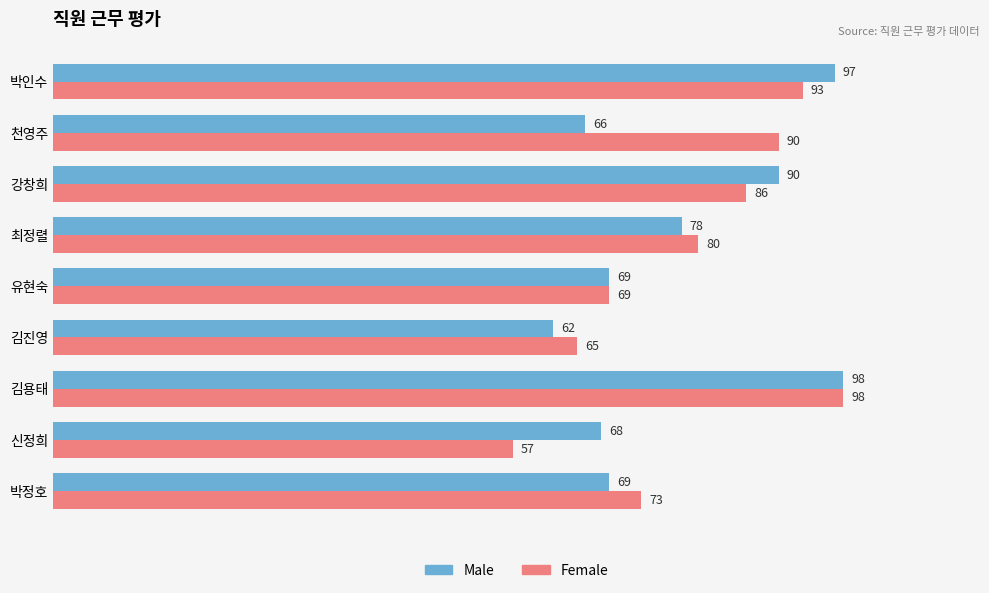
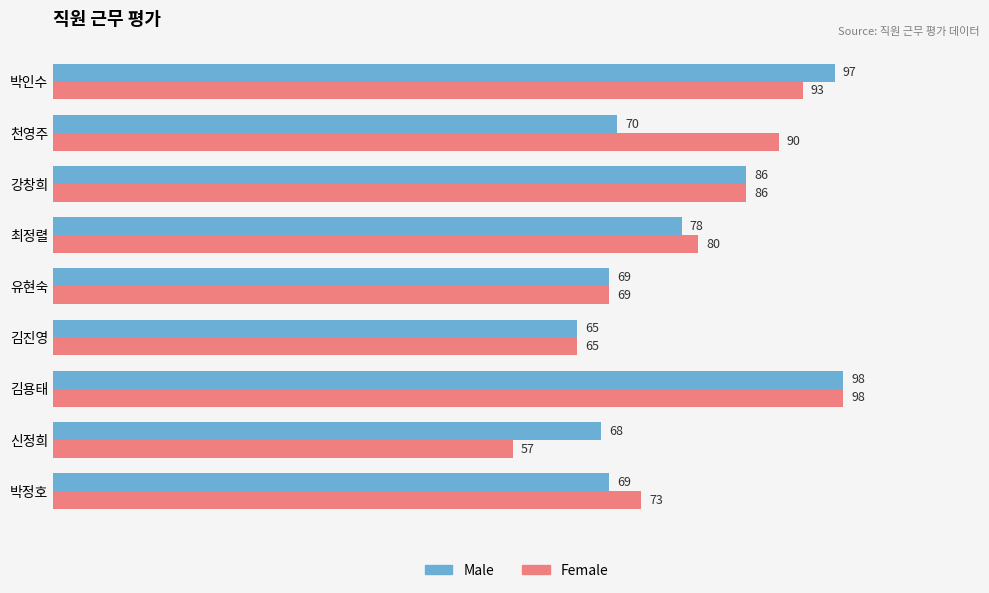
Male, 천영주: 66 -> 70
Male, 강창희: 90 -> 86
Male, 김진영: 62 -> 65
